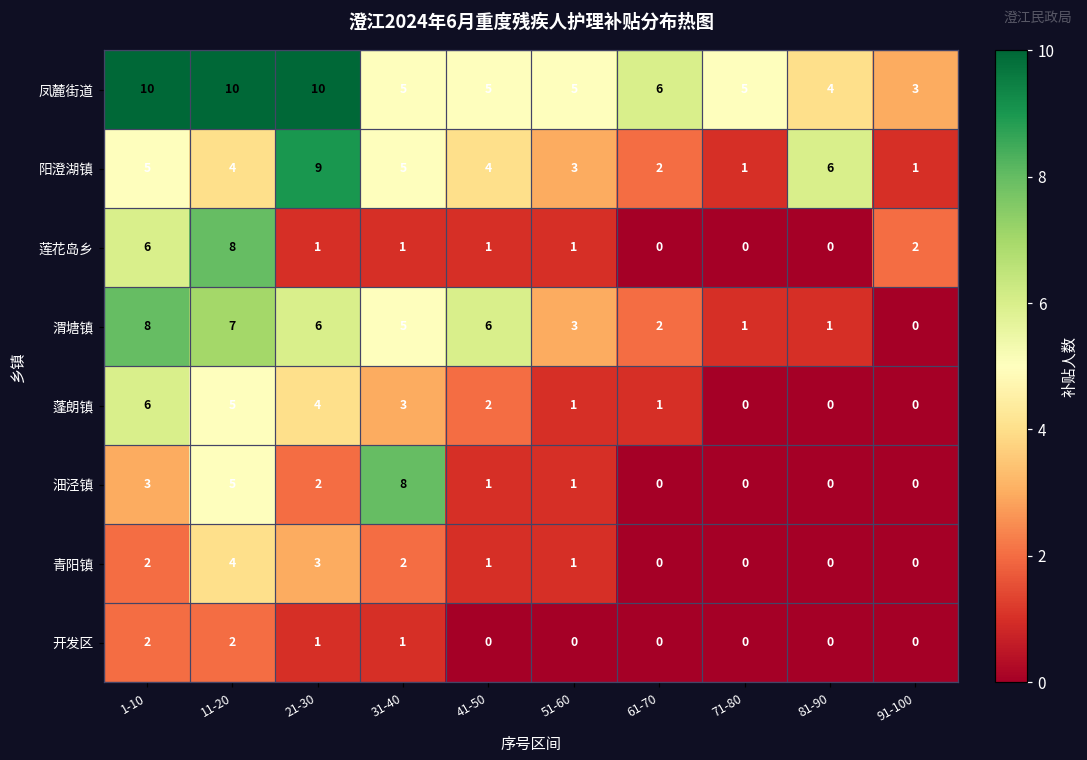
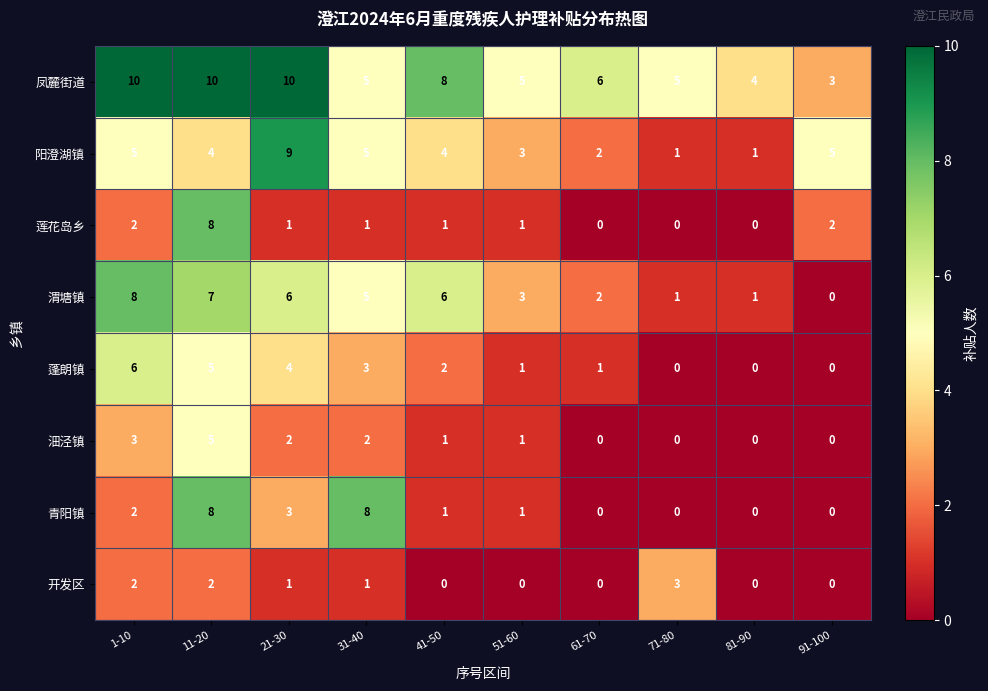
凤麓街道, 41-50: 5 -> 8
阳澄湖镇, 81-90: 6 -> 1
阳澄湖镇, 91-100: 1 -> 5
莲花岛乡, 1-10: 6 -> 2
沺泾镇, 31-40: 8 -> 2
青阳镇, 11-20: 4 -> 8
青阳镇, 31-40: 2 -> 8
开发区, 71-80: 0 -> 3
